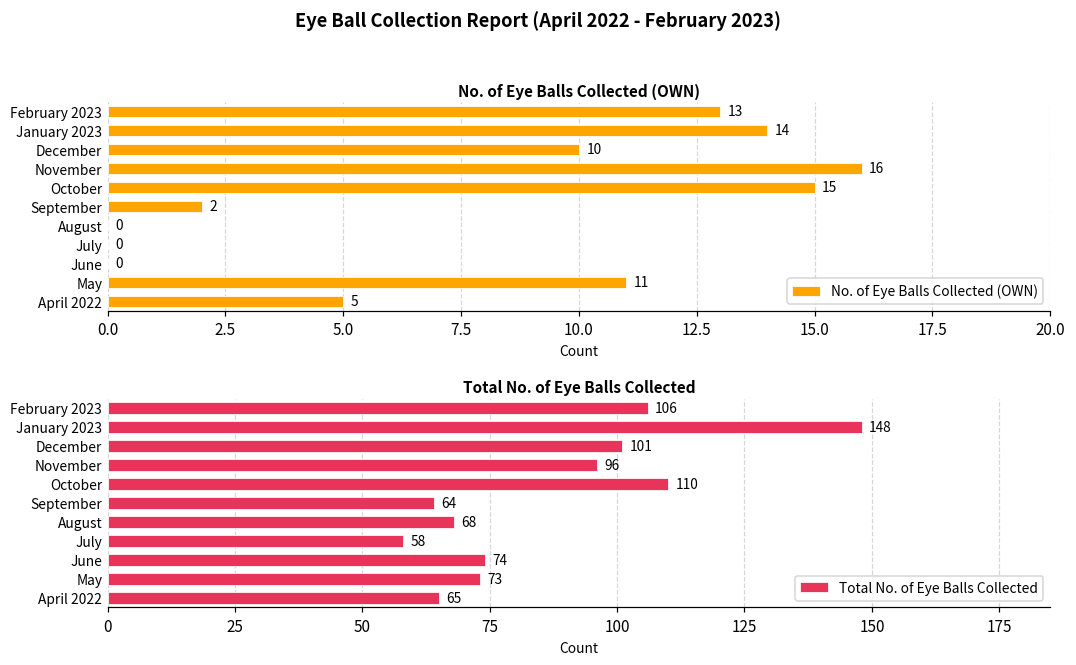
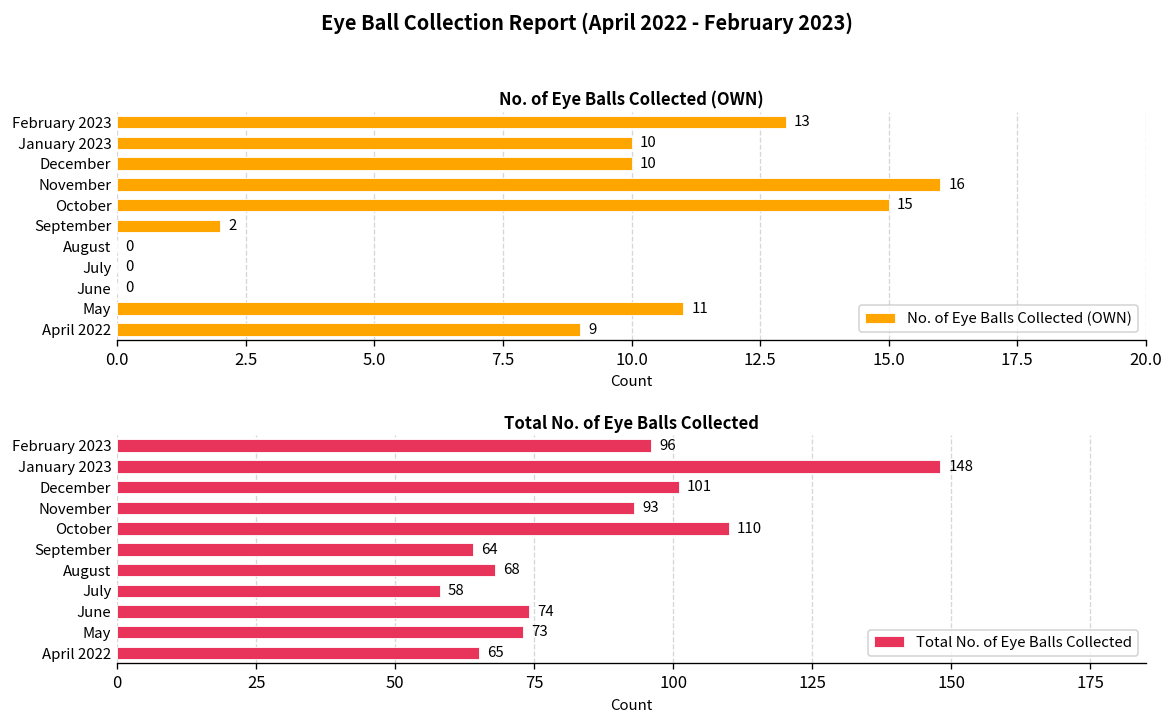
No. of Eye Balls Collected (OWN), January 2023: 14 -> 10
No. of Eye Balls Collected (OWN), April 2022: 5 -> 9
Total No. of Eye Balls Collected, February 2023: 106 -> 96
Total No. of Eye Balls Collected, November: 96 -> 93
